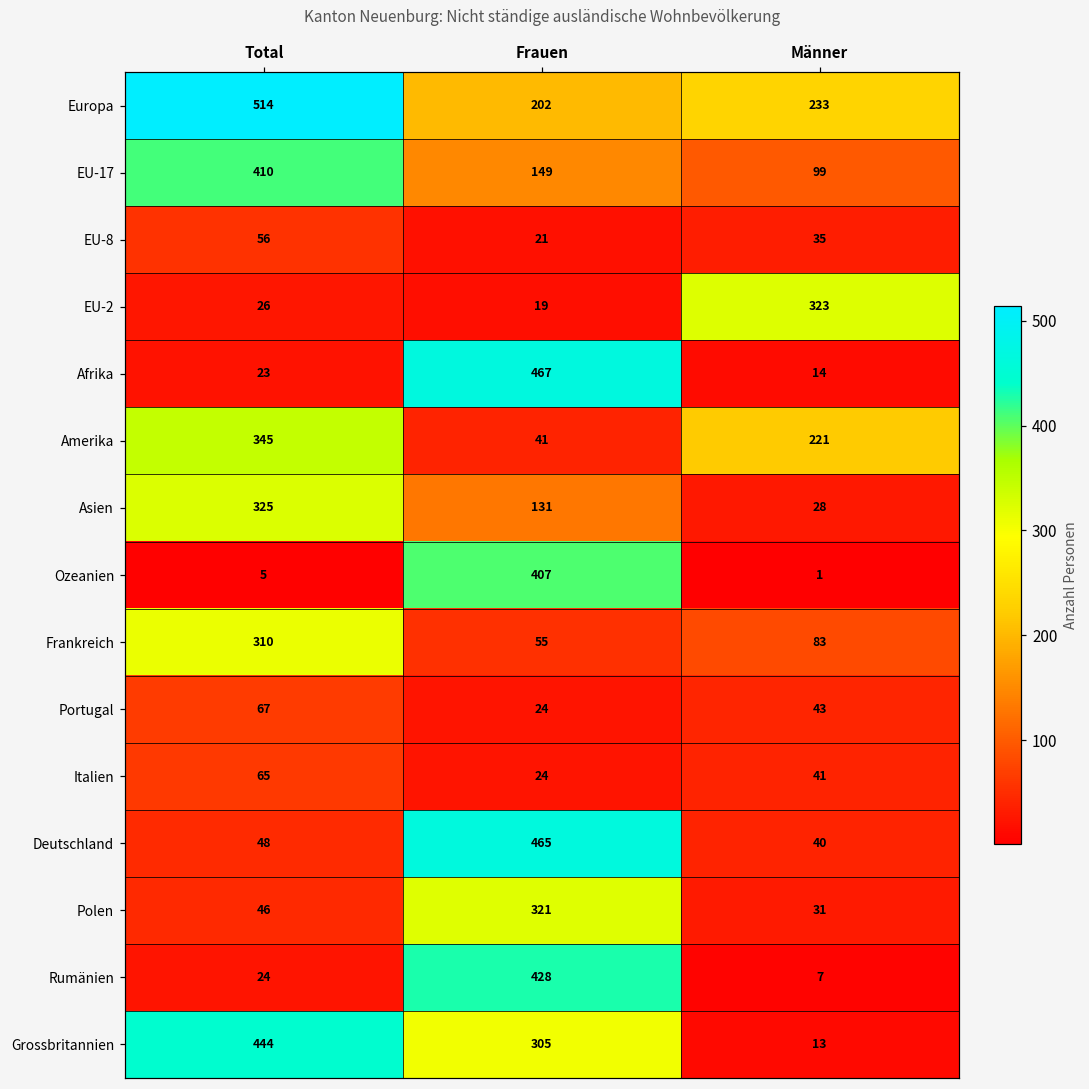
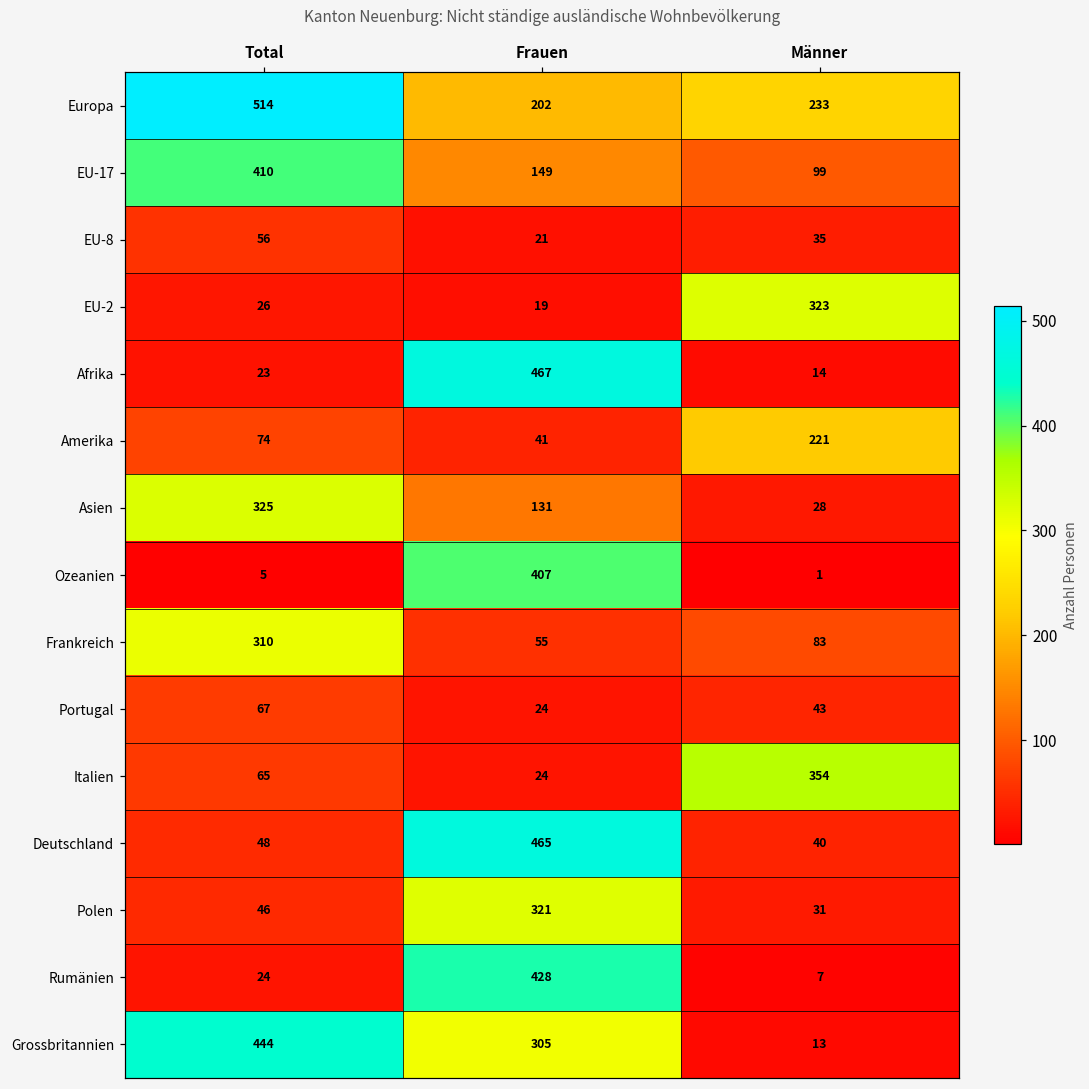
Amerika, Total: 345 -> 74
Italien, Männer: 41 -> 354
